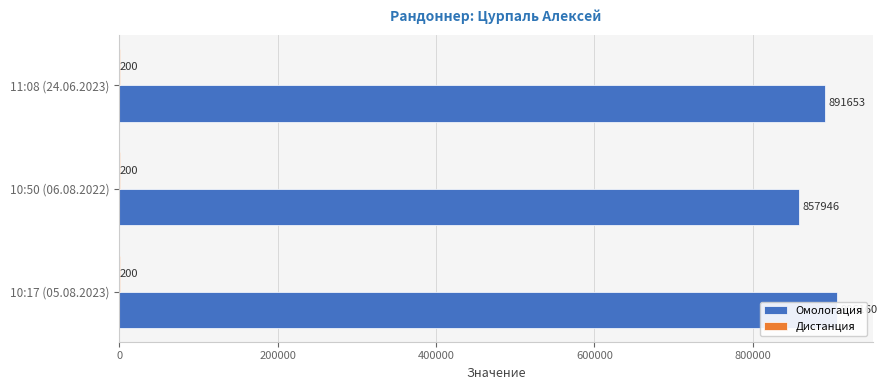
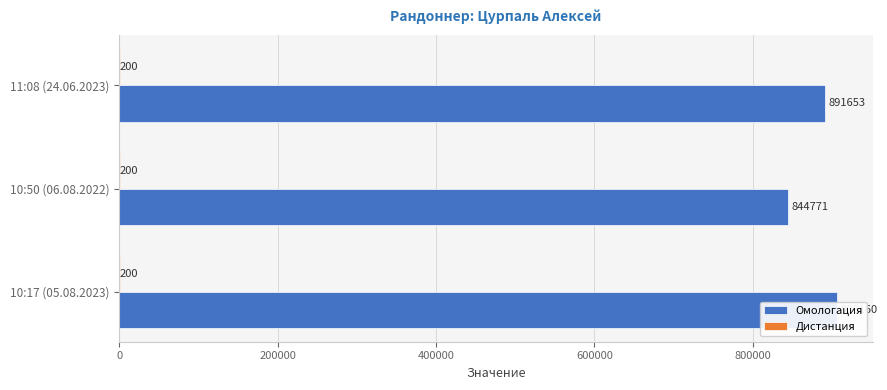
Омологация, 10:50 (06.08.2022): 857946 -> 844771
